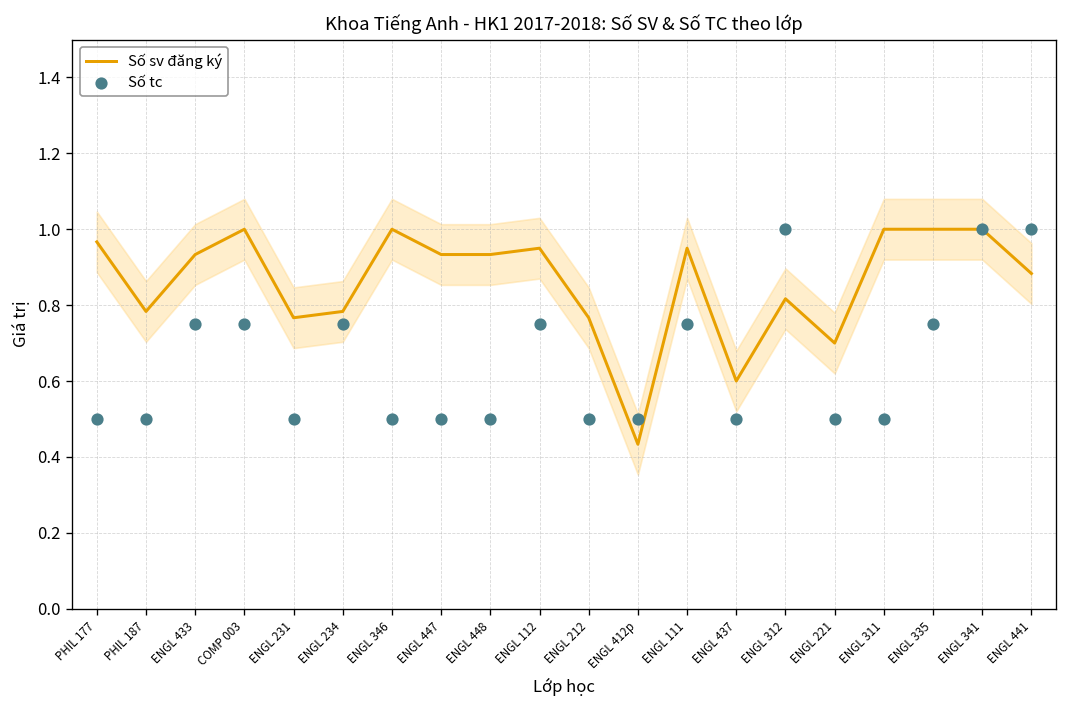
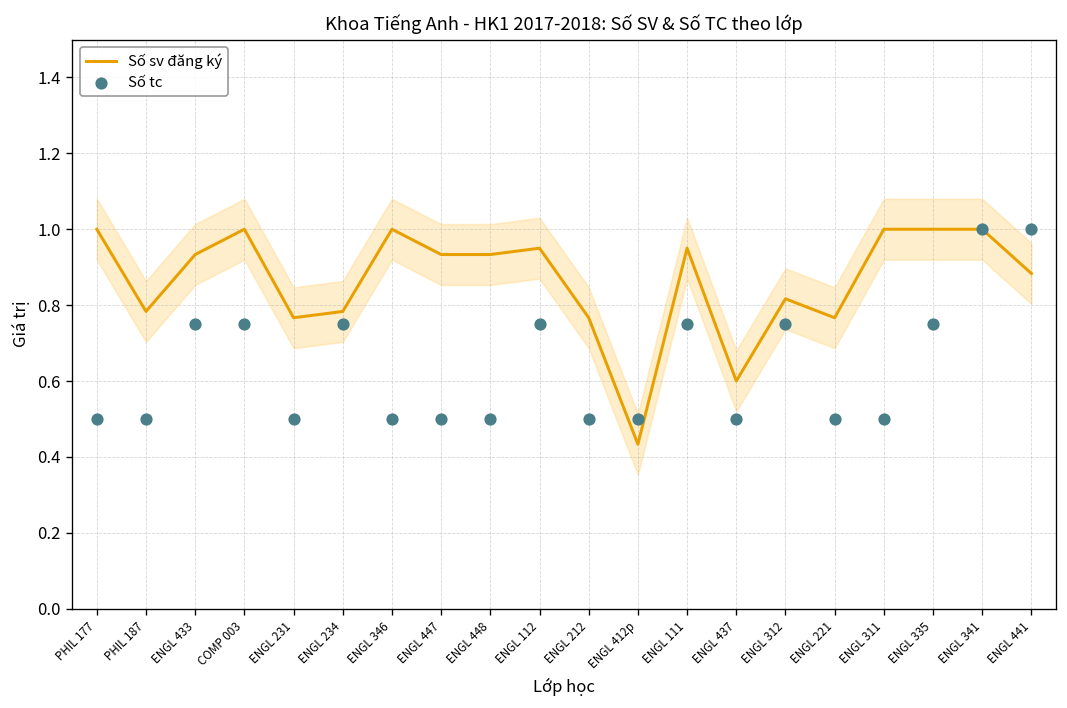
Số sv đăng ký, PHIL 177: 0.97 -> 1.00
Số tc, ENGL 312: 1.00 -> 0.75
Số sv đăng ký, ENGL 221: 0.70 -> 0.77
